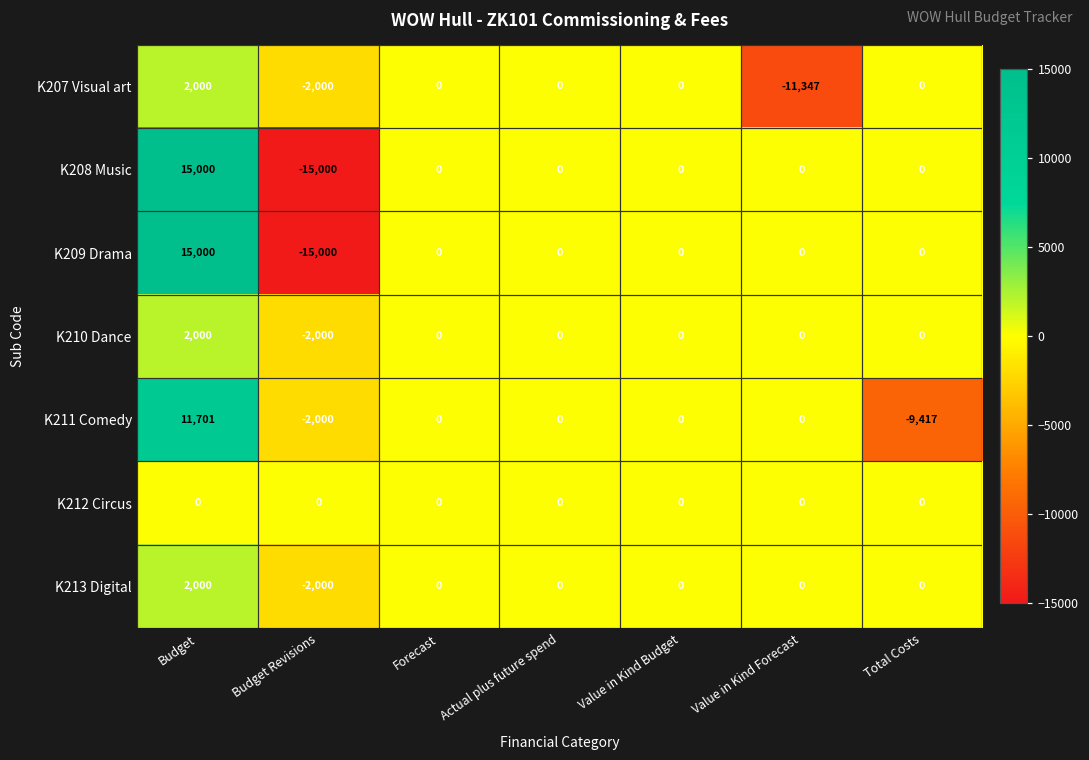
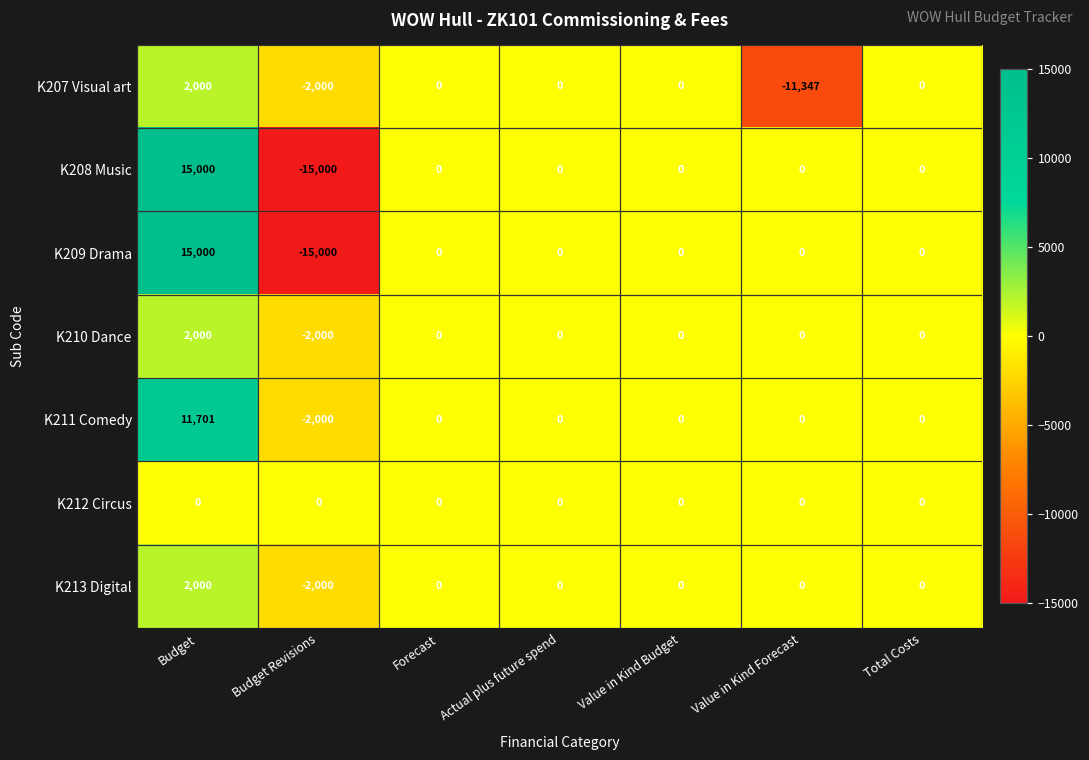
K211 Comedy, Total Costs: -9,417 -> 0
